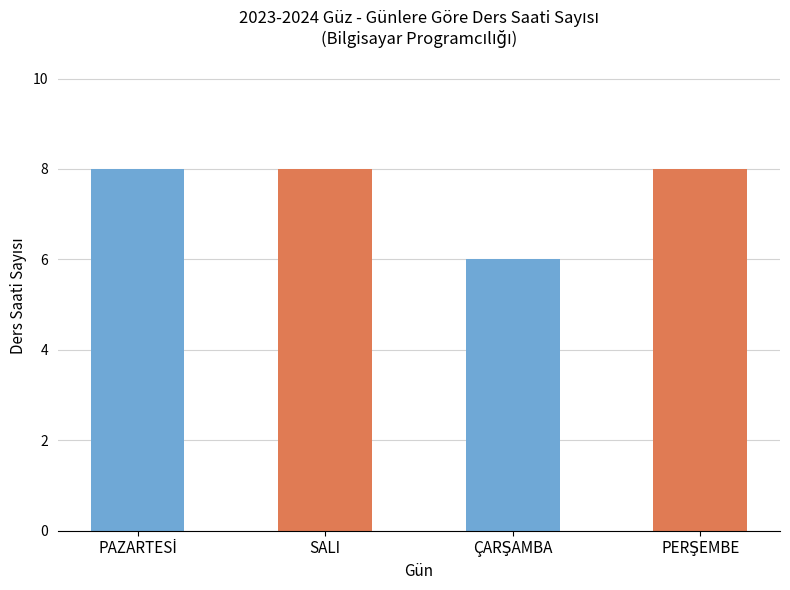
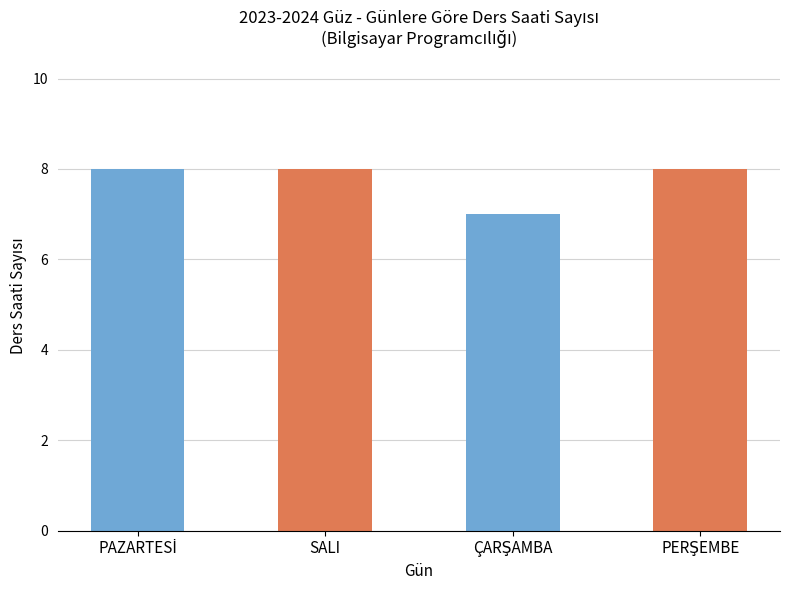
ÇARŞAMBA: 6 -> 7
